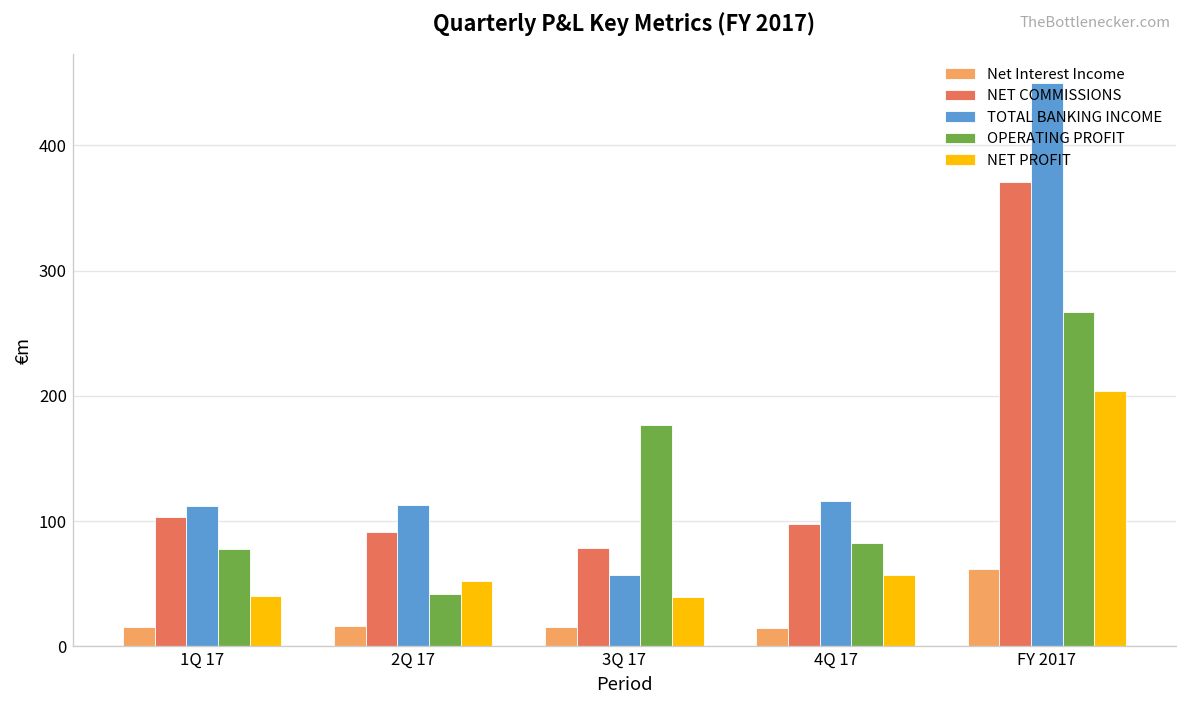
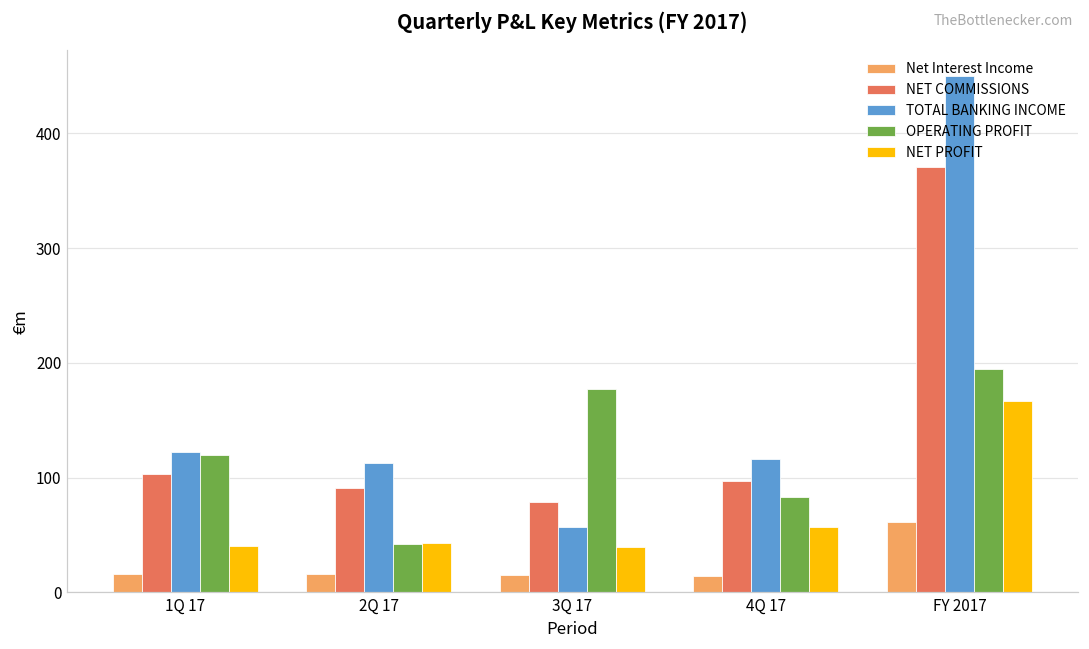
TOTAL BANKING INCOME, 1Q 17: 112 -> 123
OPERATING PROFIT, 1Q 17: 78 -> 120
NET PROFIT, 2Q 17: 52 -> 43
OPERATING PROFIT, FY 2017: 267 -> 195
NET PROFIT, FY 2017: 204 -> 167
